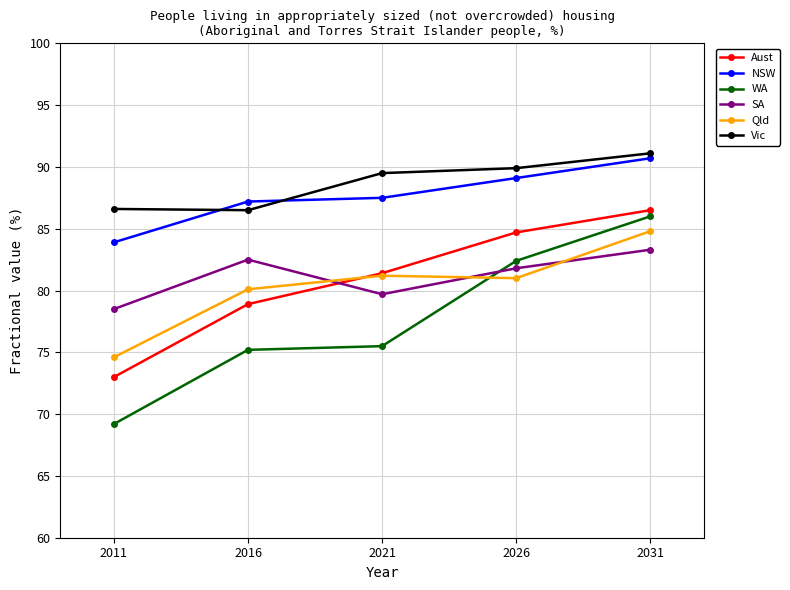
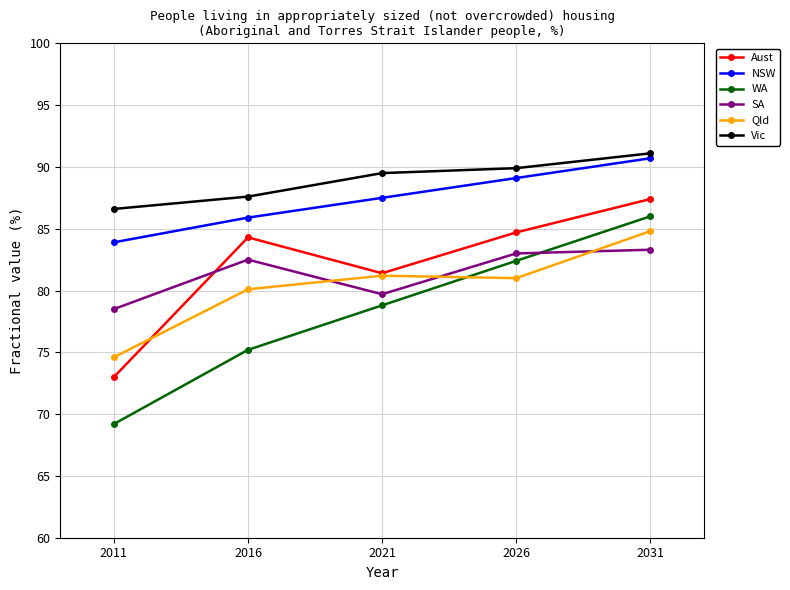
Aust, 2016: 78.9 -> 84.3
NSW, 2016: 87.2 -> 85.9
Vic, 2016: 86.5 -> 87.6
WA, 2021: 75.5 -> 78.8
SA, 2026: 81.8 -> 83.0
Aust, 2031: 86.5 -> 87.4
